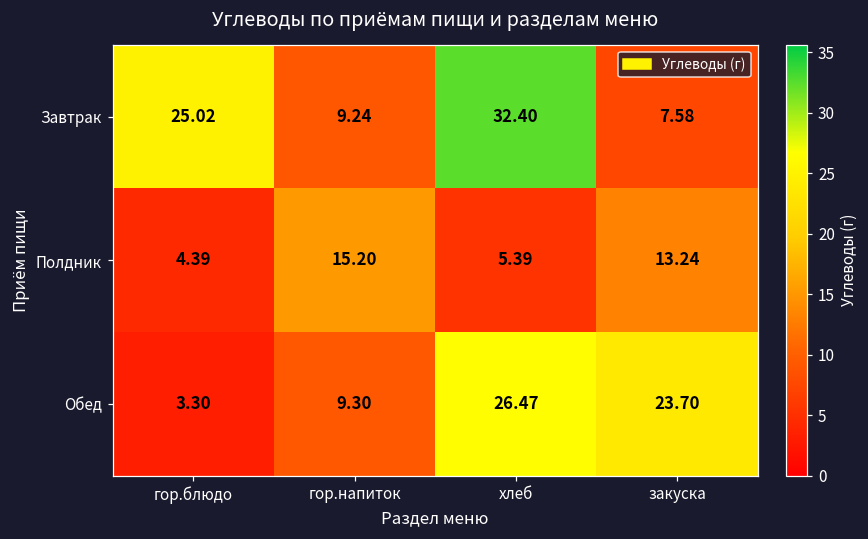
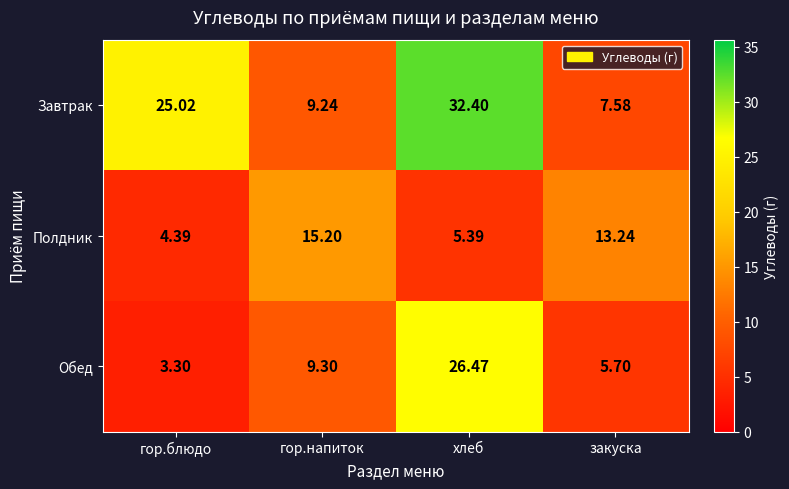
Обед, закуска: 23.70 -> 5.70
